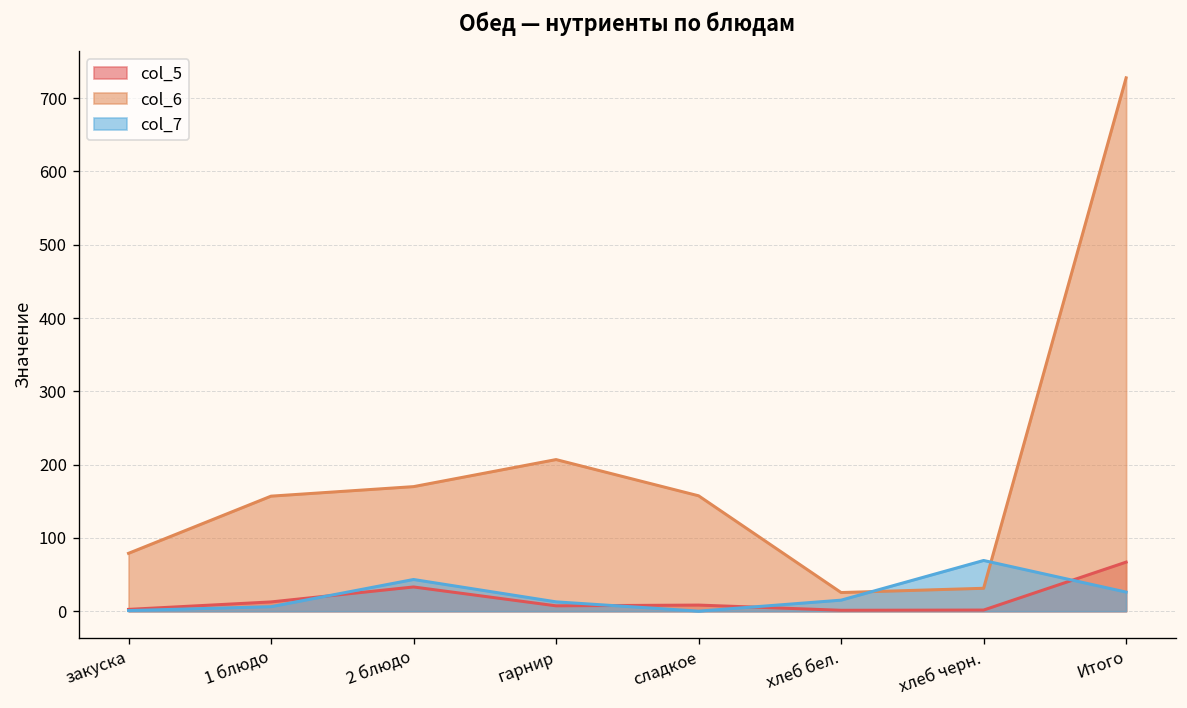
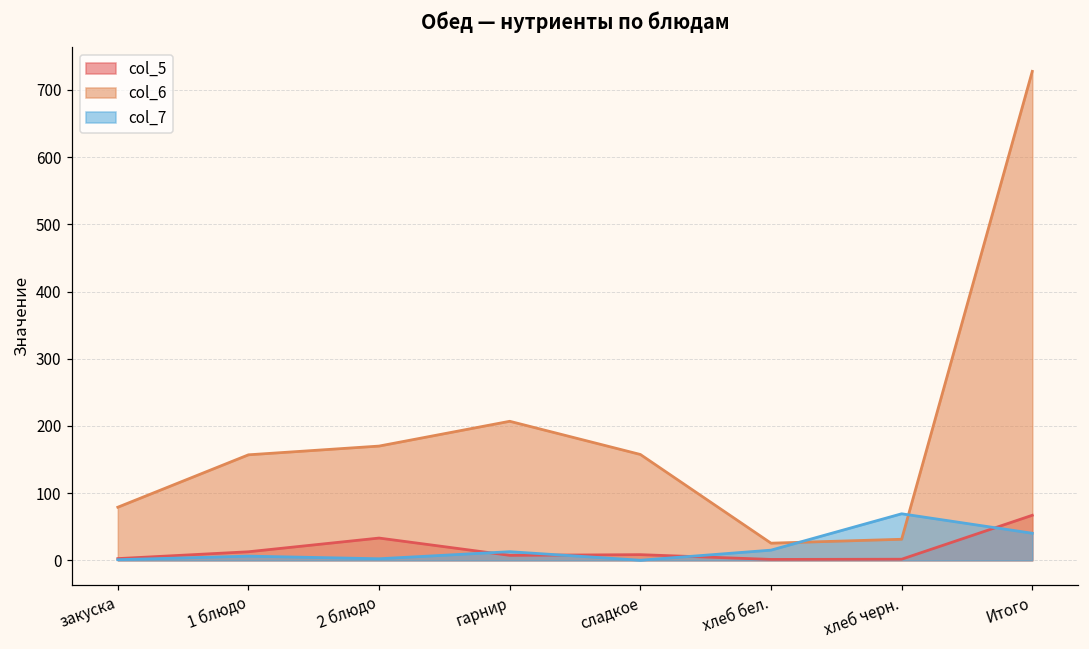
col_7, 2 блюдо: 40 -> 0
col_7, Итого: 30 -> 40
